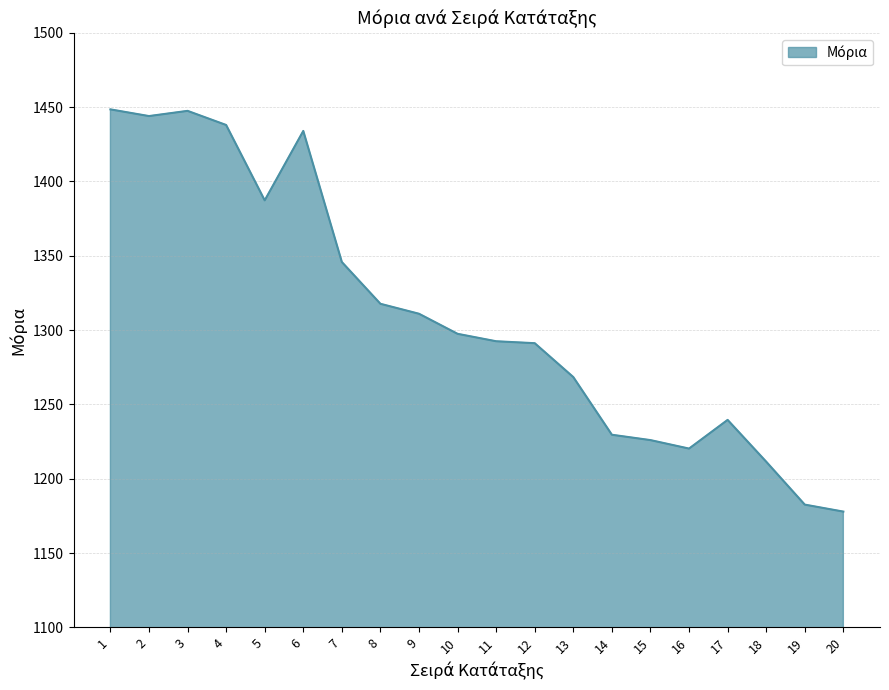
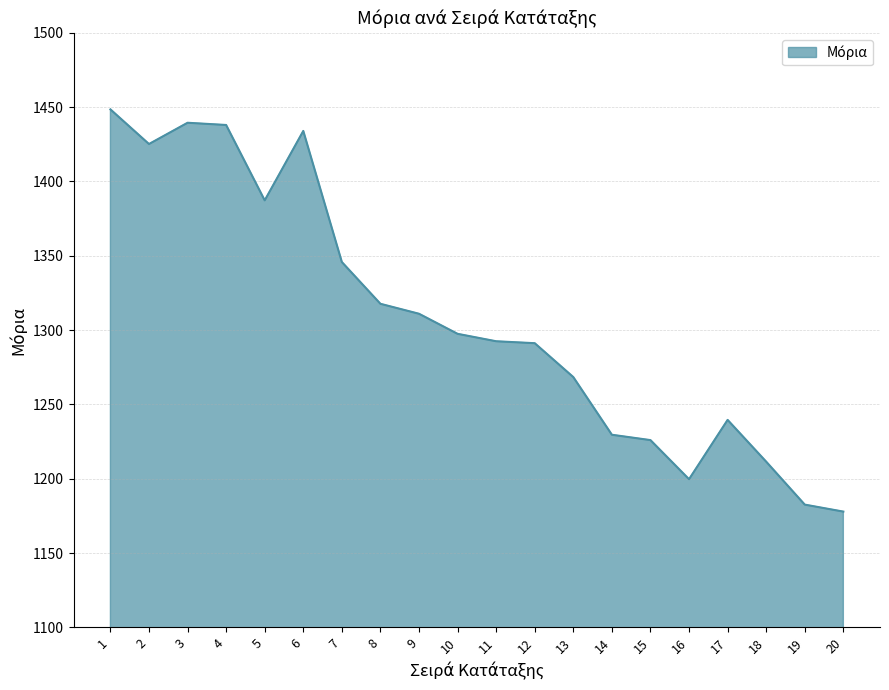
2: 1444 -> 1425
3: 1448 -> 1440
16: 1220 -> 1200
